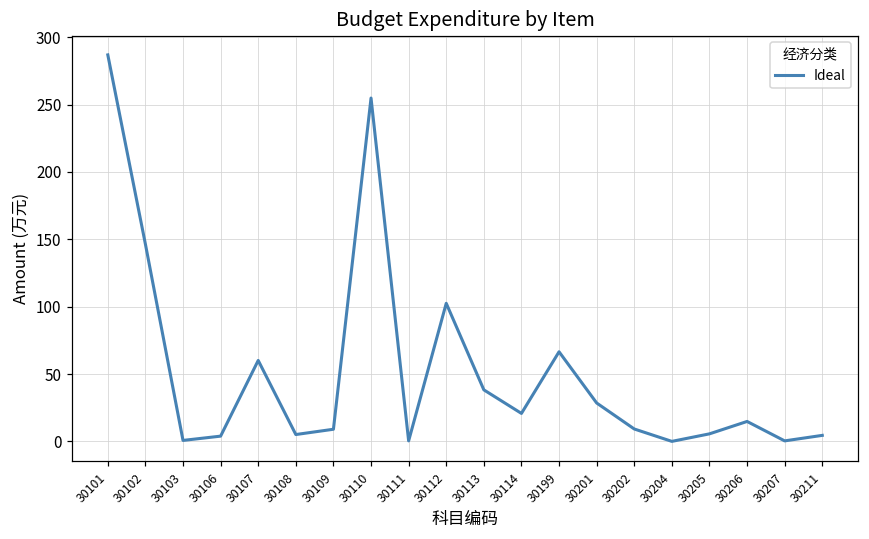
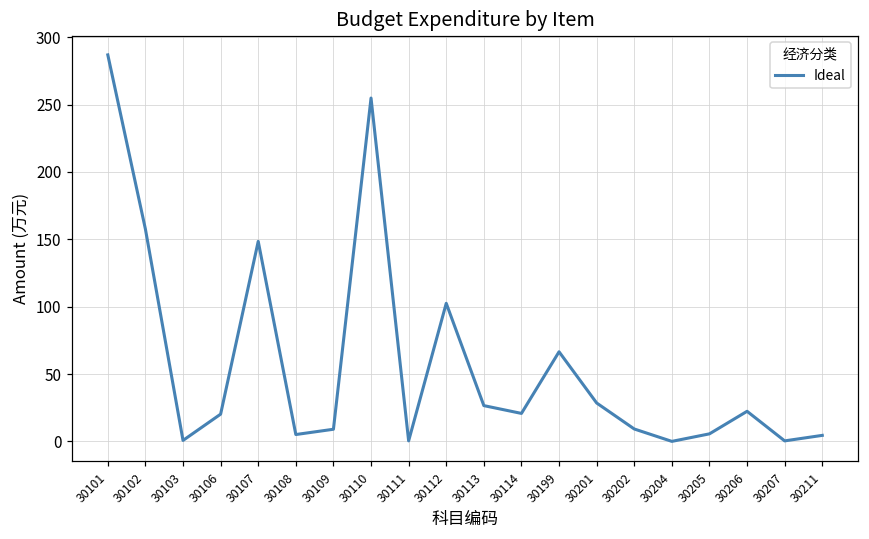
30102: 146 -> 158
30106: 4 -> 20
30107: 60 -> 148
30113: 38 -> 27
30206: 15 -> 22
